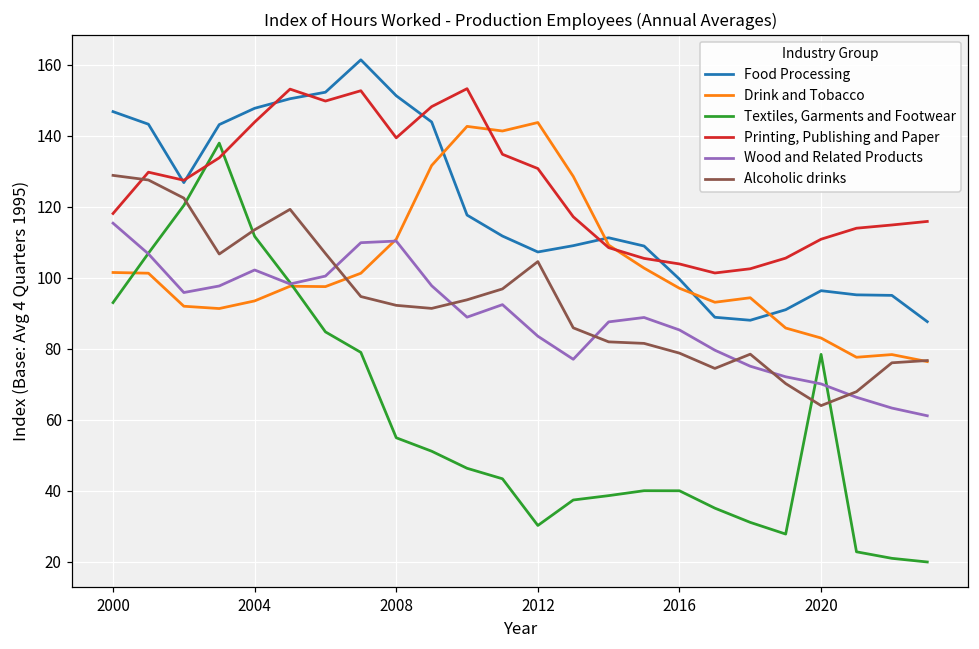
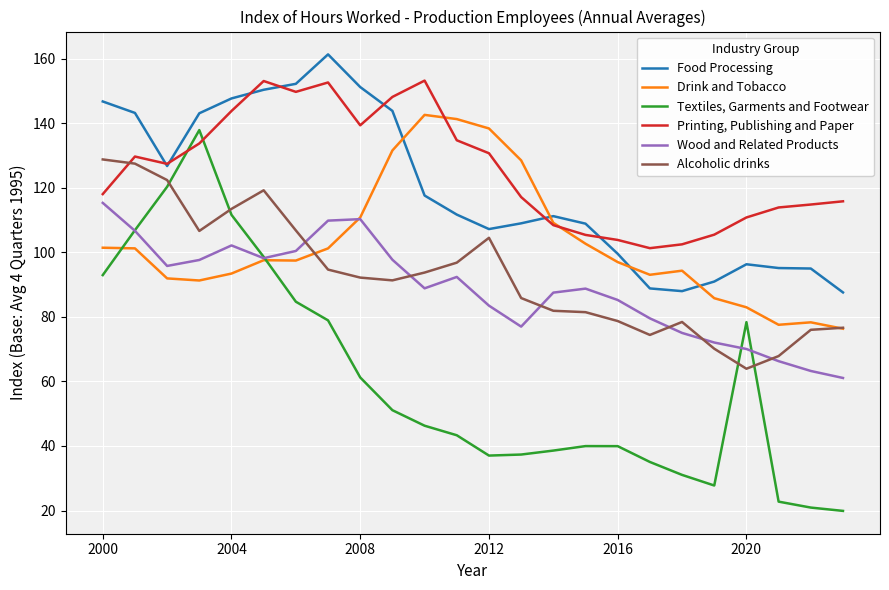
Textiles, Garments and Footwear, 2008: 55 -> 61
Drink and Tobacco, 2012: 144 -> 138
Textiles, Garments and Footwear, 2012: 30 -> 37
